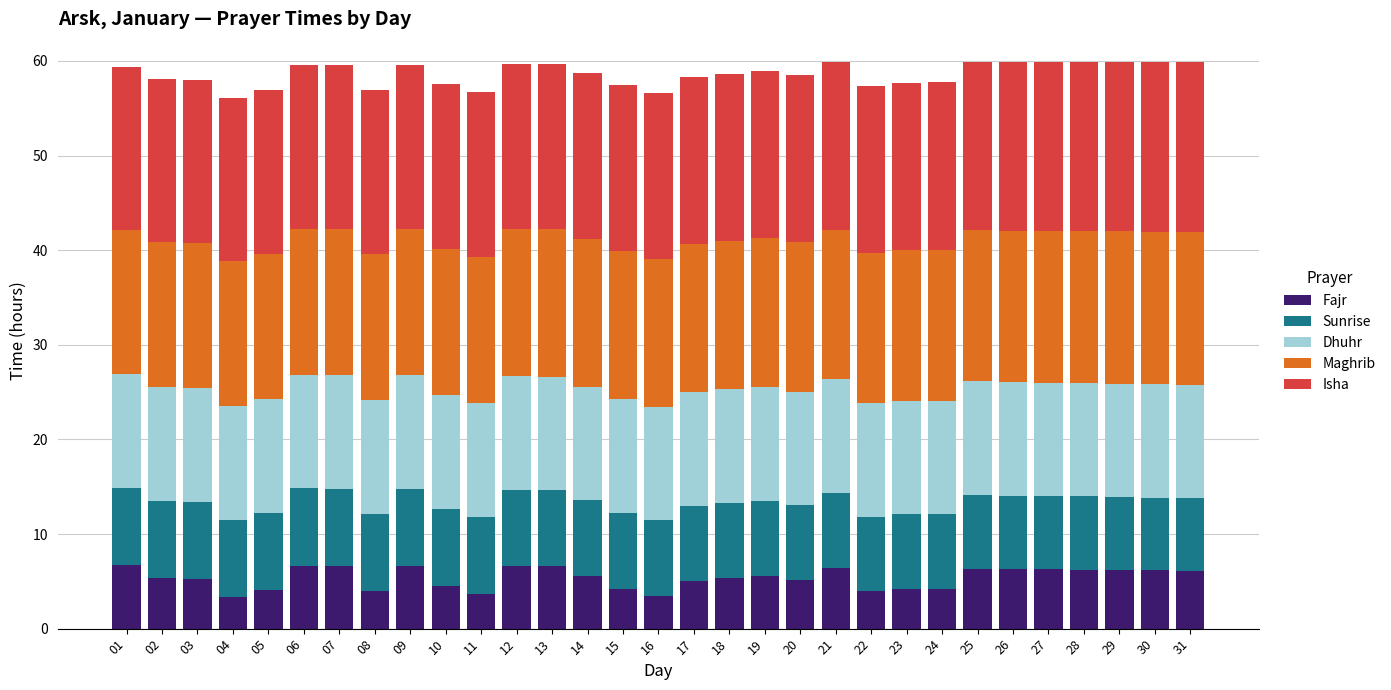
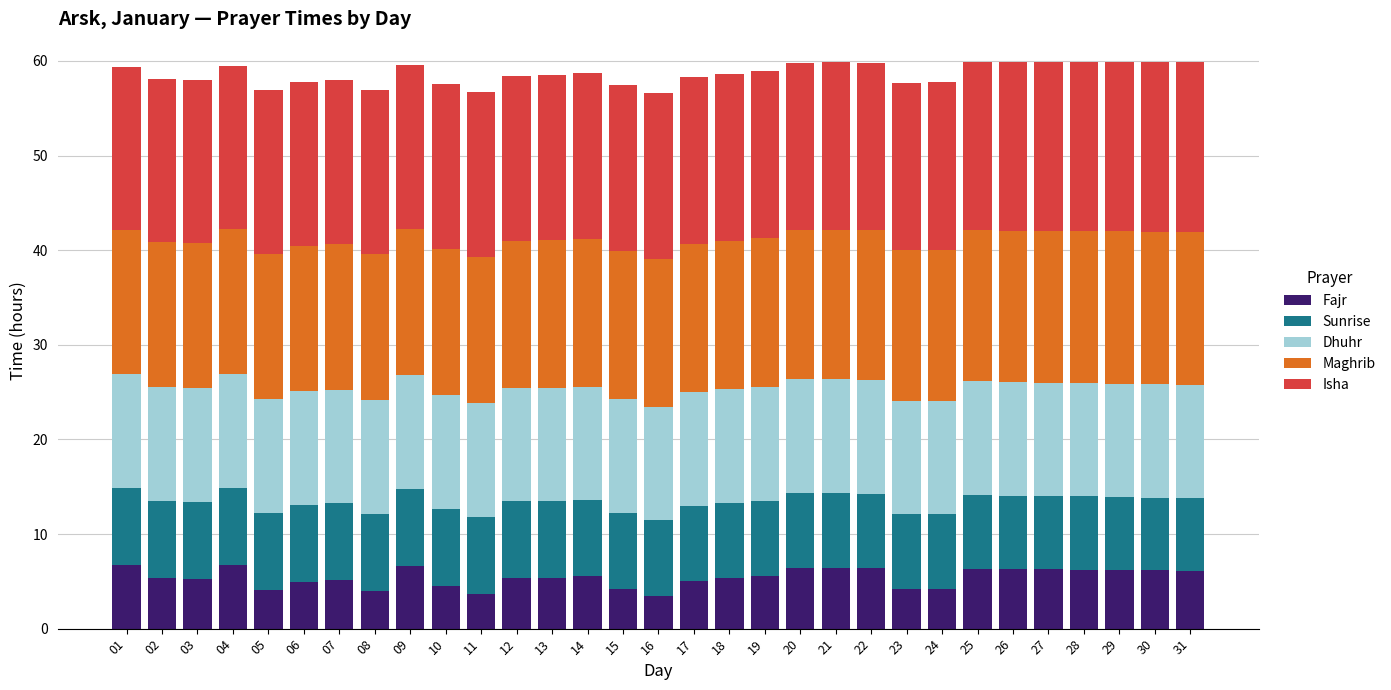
Fajr, 04: 3 -> 7
Fajr, 06: 7 -> 5
Fajr, 07: 7 -> 5
Fajr, 12: 7 -> 5
Fajr, 13: 7 -> 5
Fajr, 20: 5 -> 6
Fajr, 22: 4 -> 6
